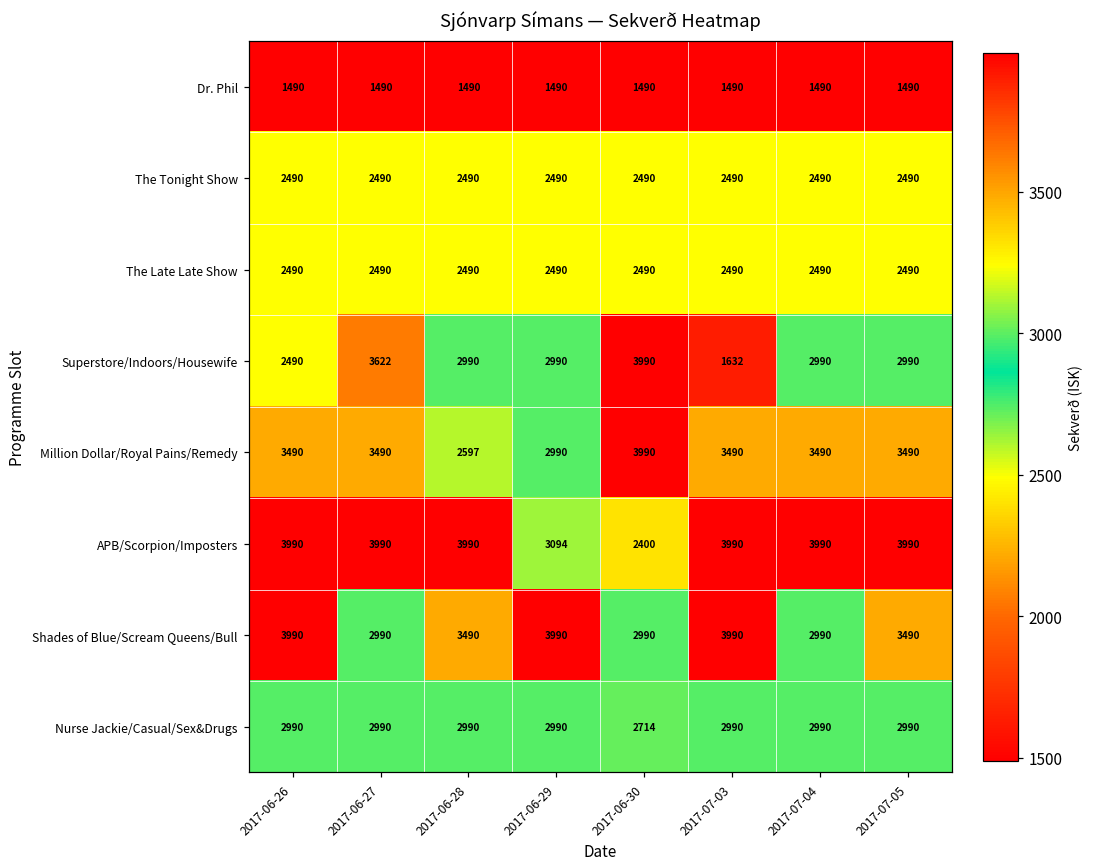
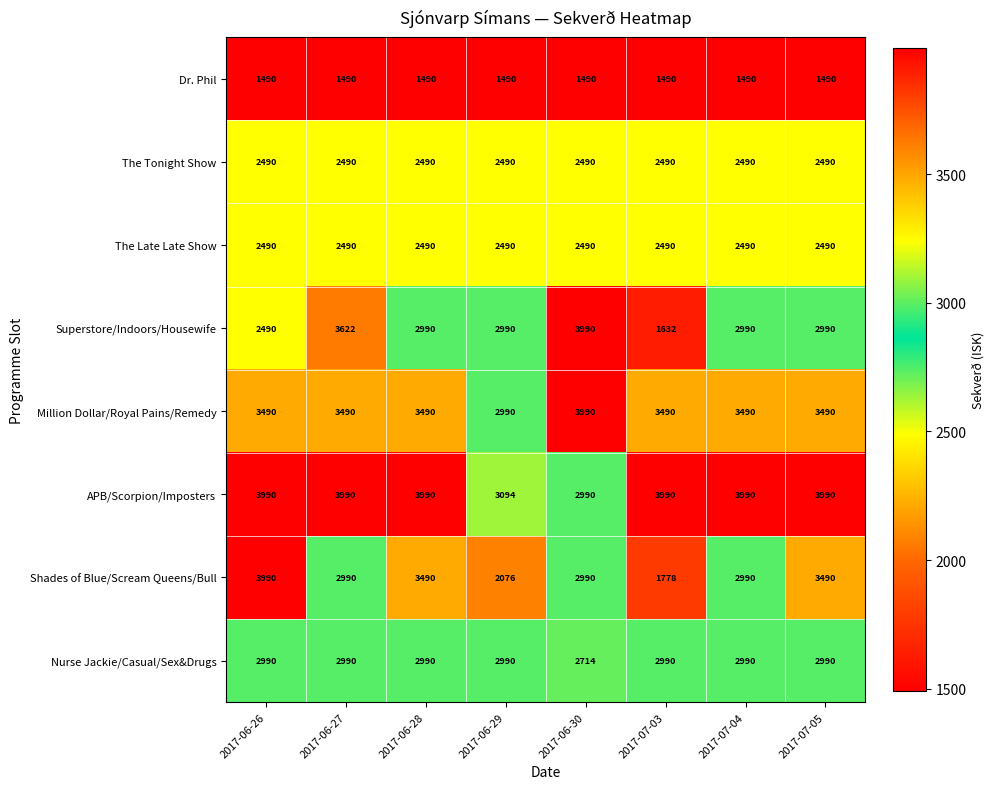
Million Dollar/Royal Pains/Remedy, 2017-06-28: 2597 -> 3490
APB/Scorpion/Imposters, 2017-06-30: 2400 -> 2990
Shades of Blue/Scream Queens/Bull, 2017-06-29: 3990 -> 2076
Shades of Blue/Scream Queens/Bull, 2017-07-03: 3990 -> 1778
